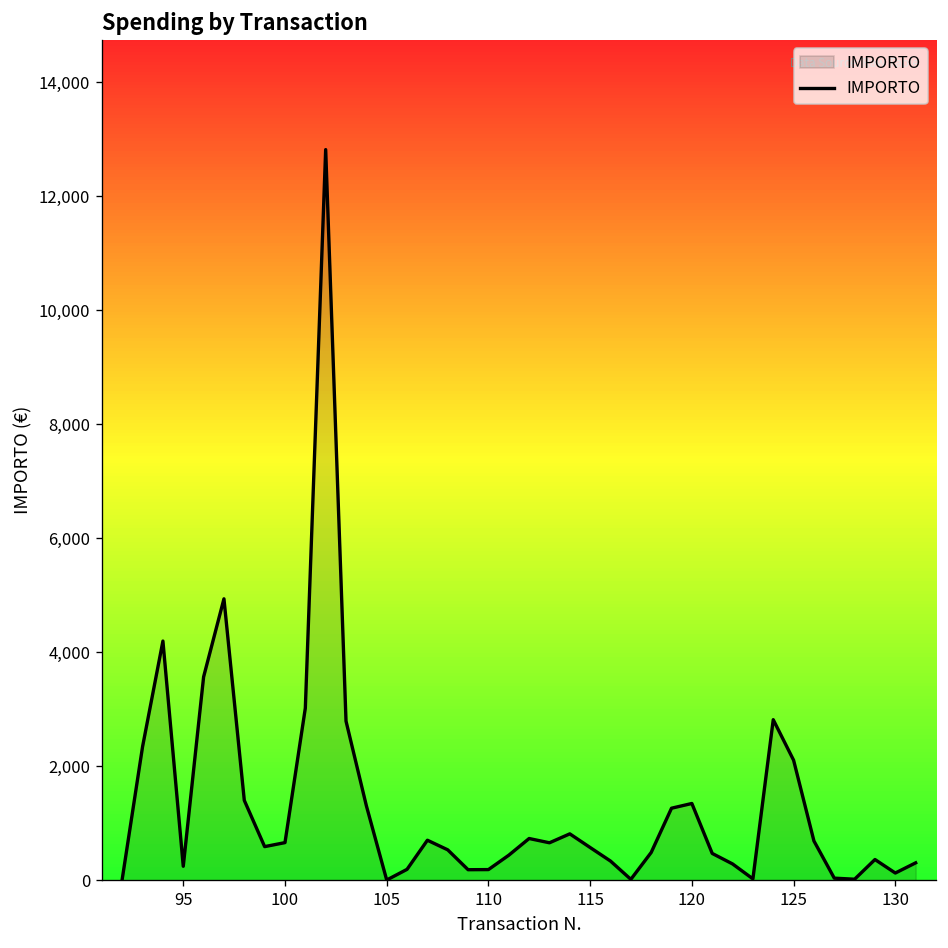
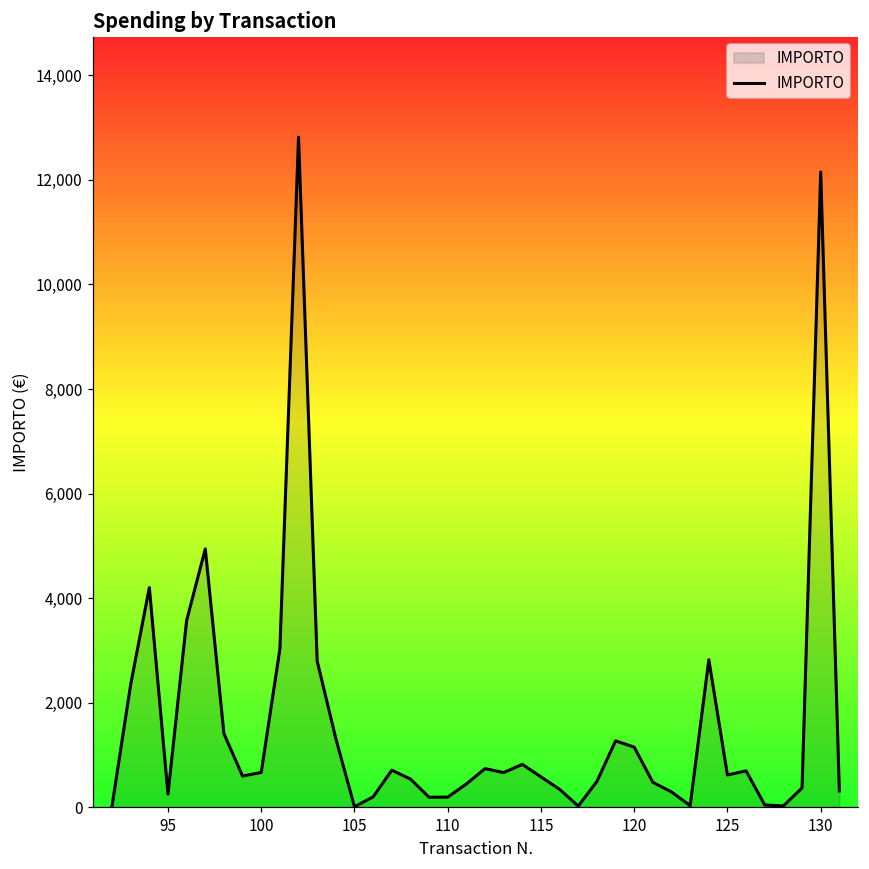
120: 1,400 -> 1,100
125: 2,100 -> 600
130: 100 -> 12,200
